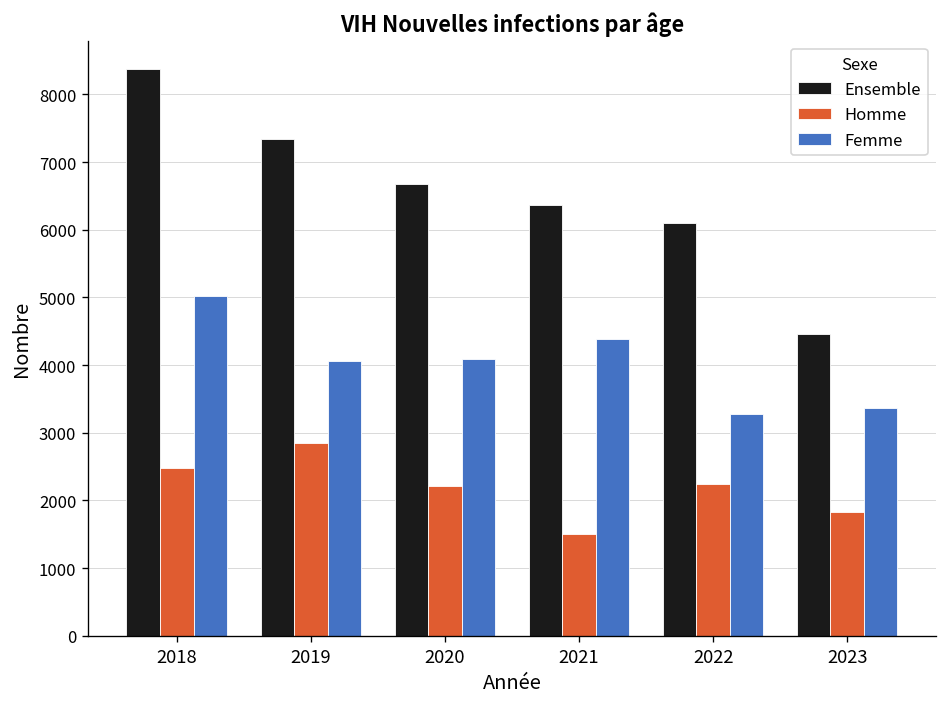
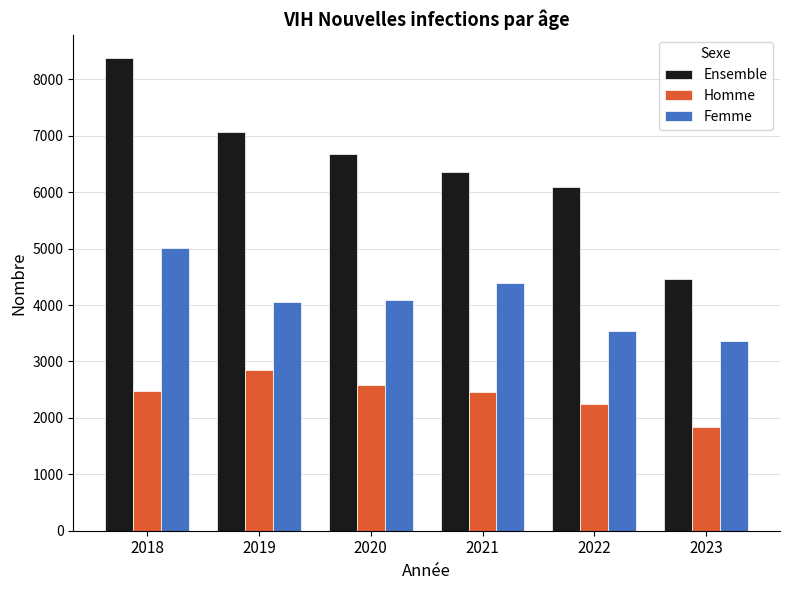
Ensemble, 2019: 7300 -> 7100
Homme, 2020: 2200 -> 2600
Homme, 2021: 1500 -> 2500
Femme, 2022: 3300 -> 3500
